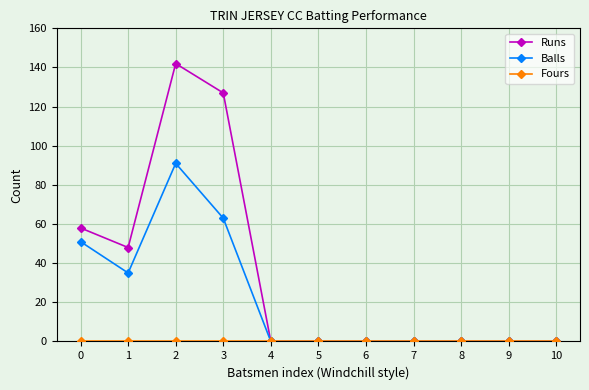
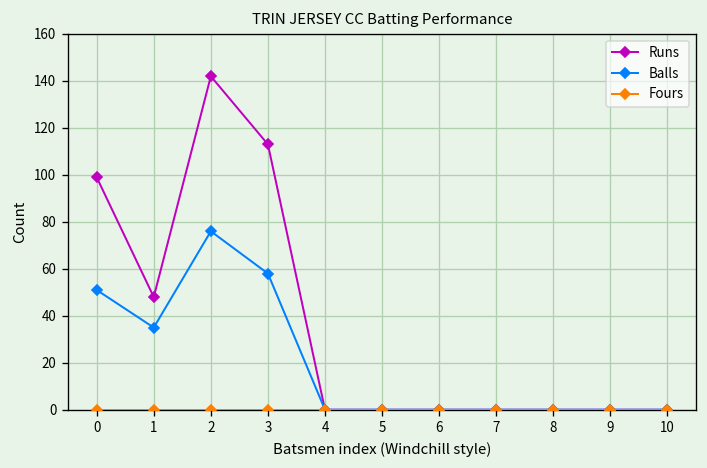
Runs, 0: 58 -> 99
Balls, 2: 91 -> 76
Runs, 3: 127 -> 113
Balls, 3: 63 -> 58
